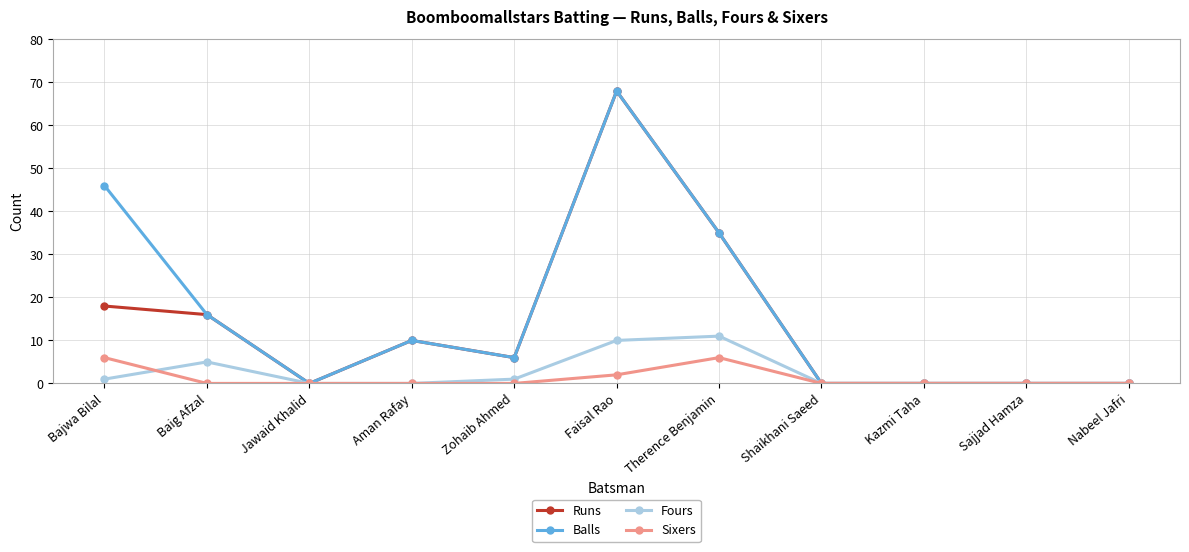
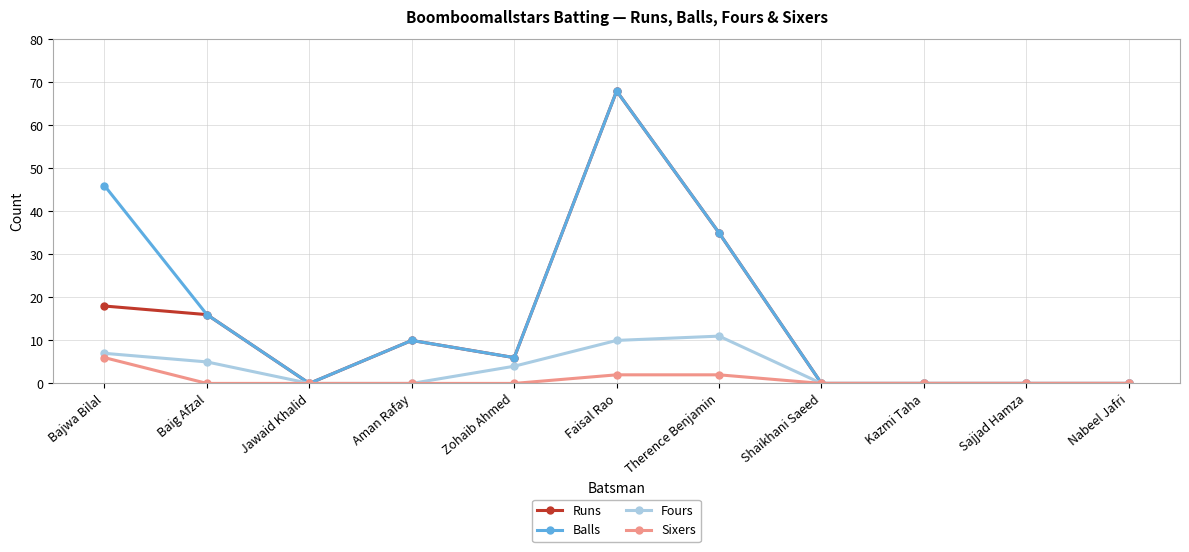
Fours, Bajwa Bilal: 1 -> 7
Fours, Zohaib Ahmed: 1 -> 4
Sixers, Therence Benjamin: 6 -> 2
